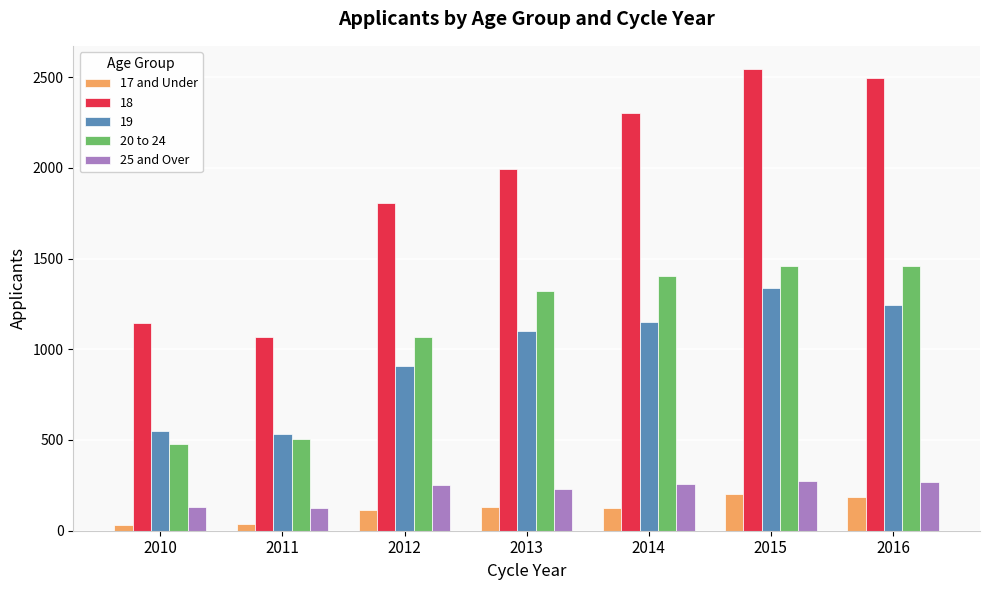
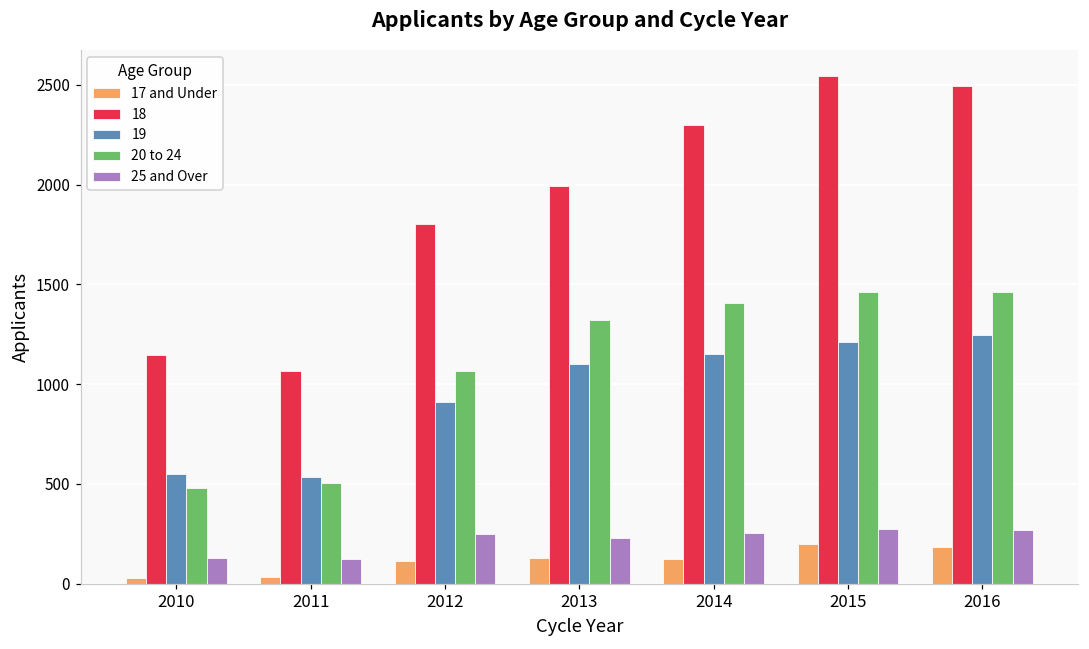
19, 2015: 1340 -> 1210
